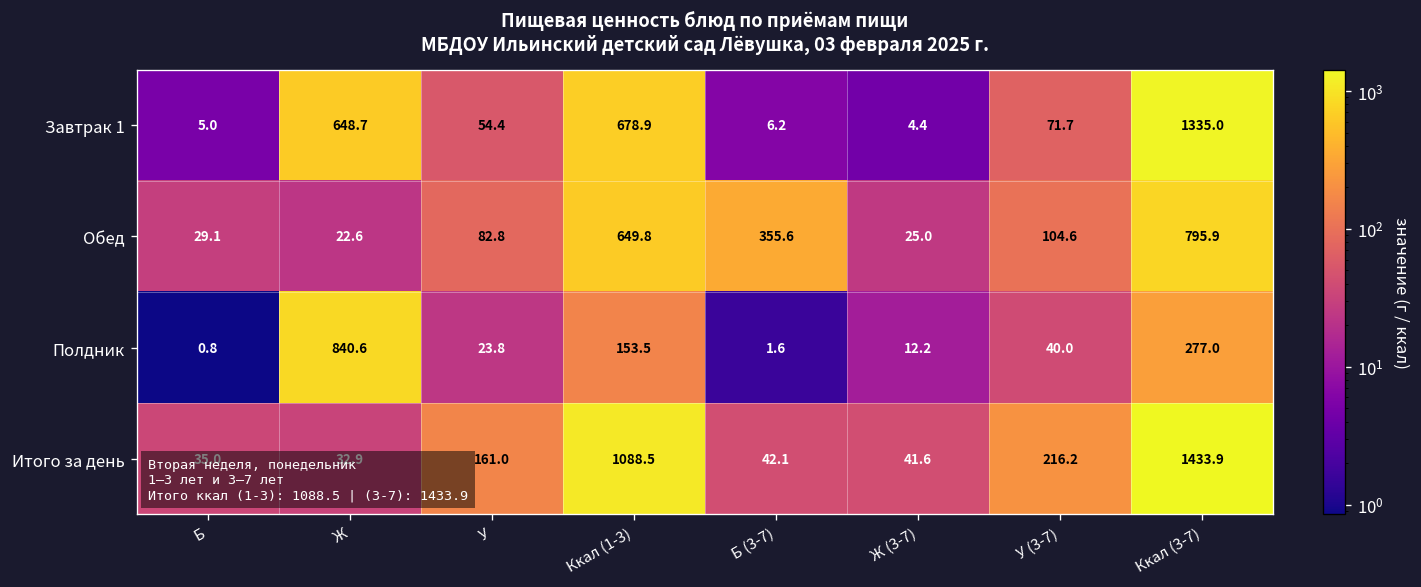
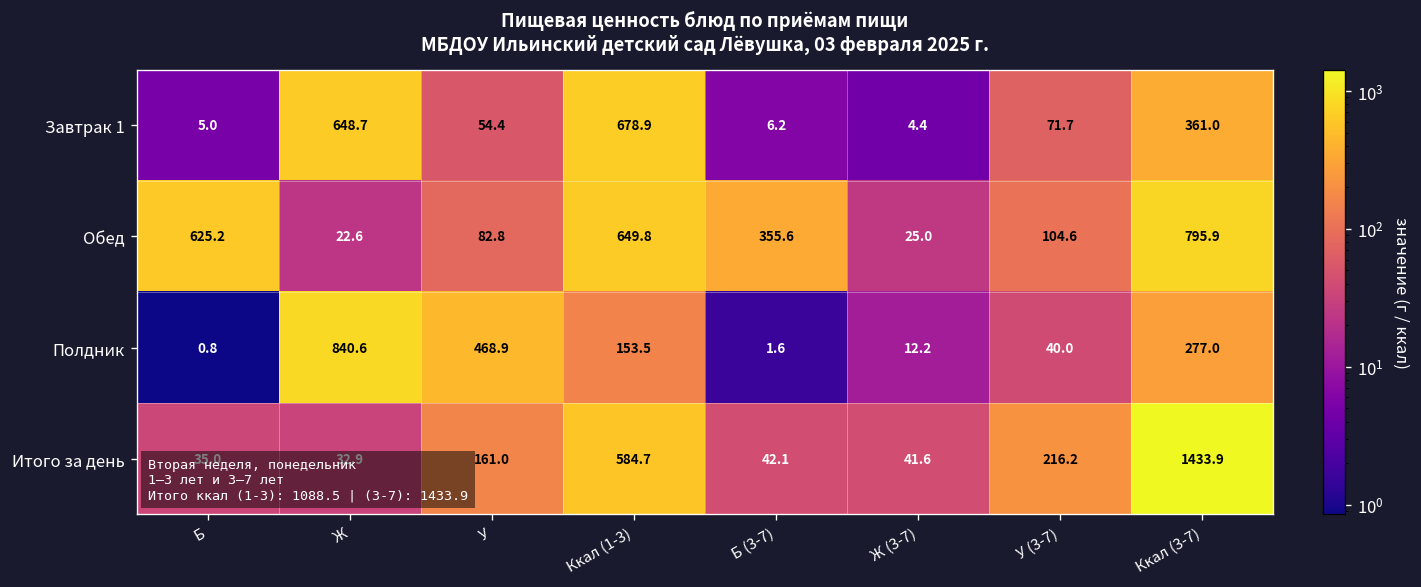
Завтрак 1, Ккал (3-7): 1335.0 -> 361.0
Обед, Б: 29.1 -> 625.2
Полдник, У: 23.8 -> 468.9
Итого за день, Ккал (1-3): 1088.5 -> 584.7
